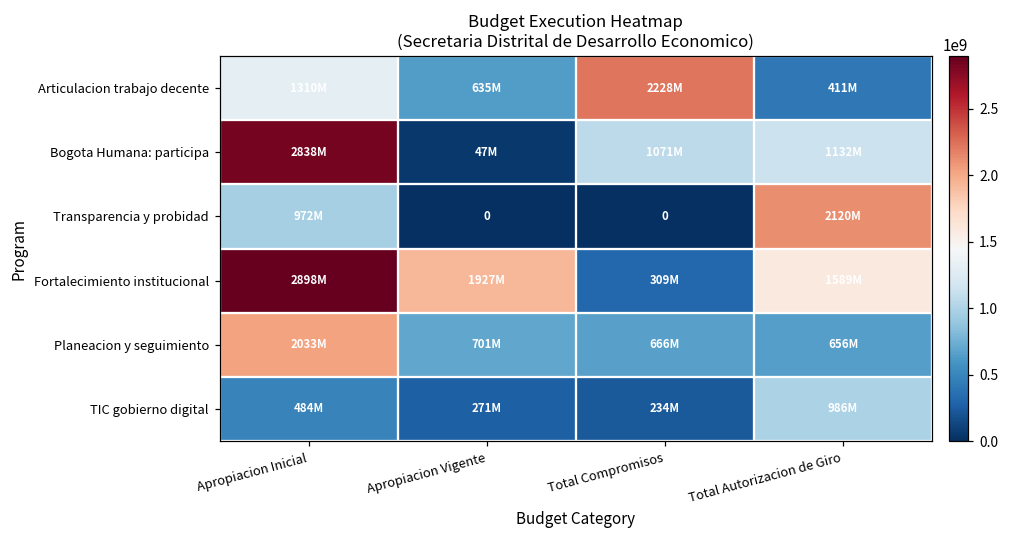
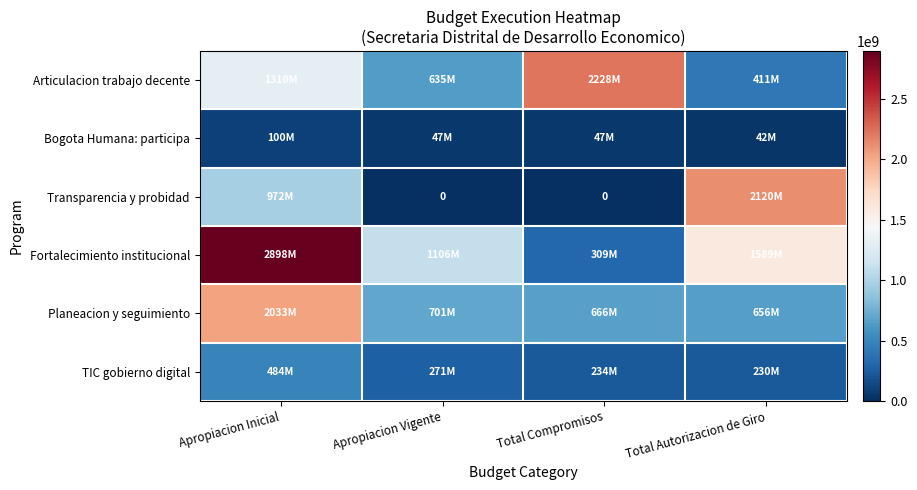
Bogota Humana: participa, Apropiacion Inicial: 2838M -> 100M
Bogota Humana: participa, Total Compromisos: 1071M -> 47M
Bogota Humana: participa, Total Autorizacion de Giro: 1132M -> 42M
Fortalecimiento institucional, Apropiacion Vigente: 1927M -> 1106M
TIC gobierno digital, Total Autorizacion de Giro: 986M -> 230M
